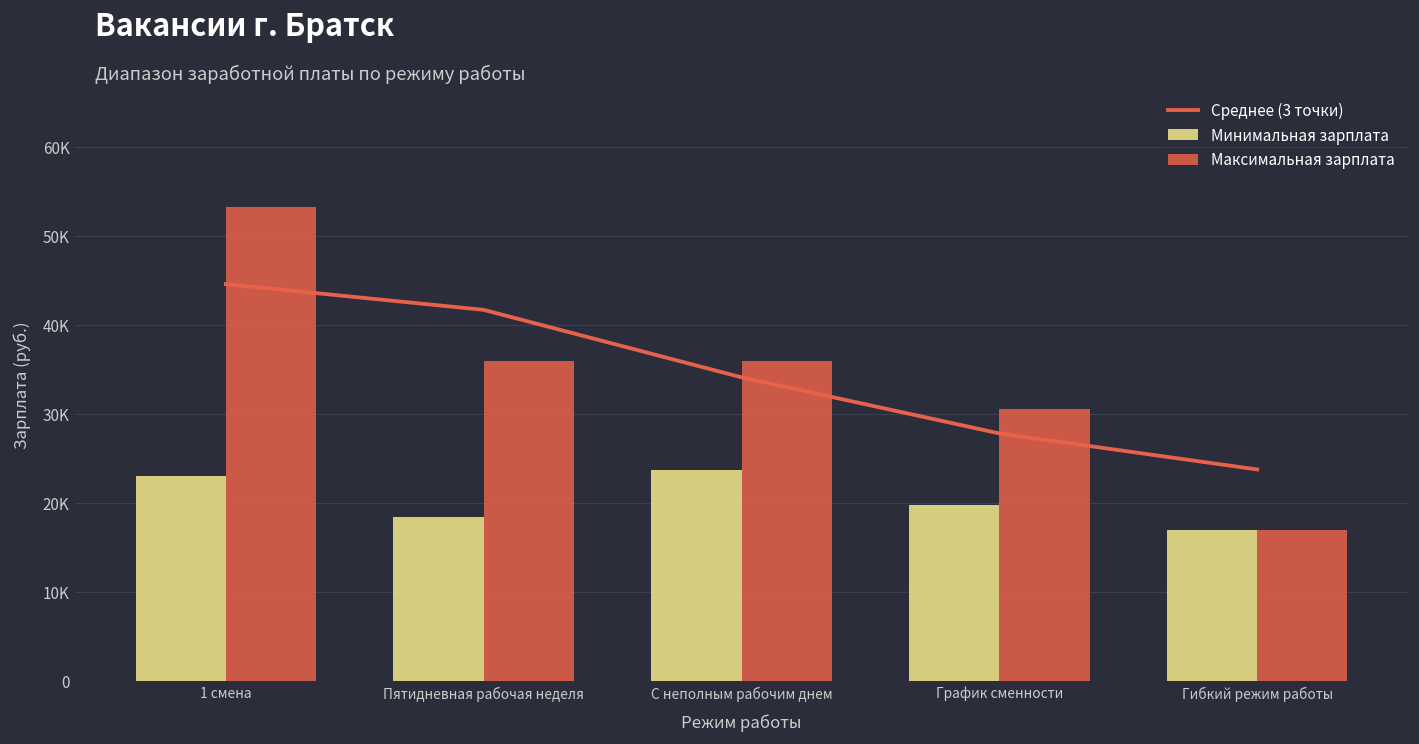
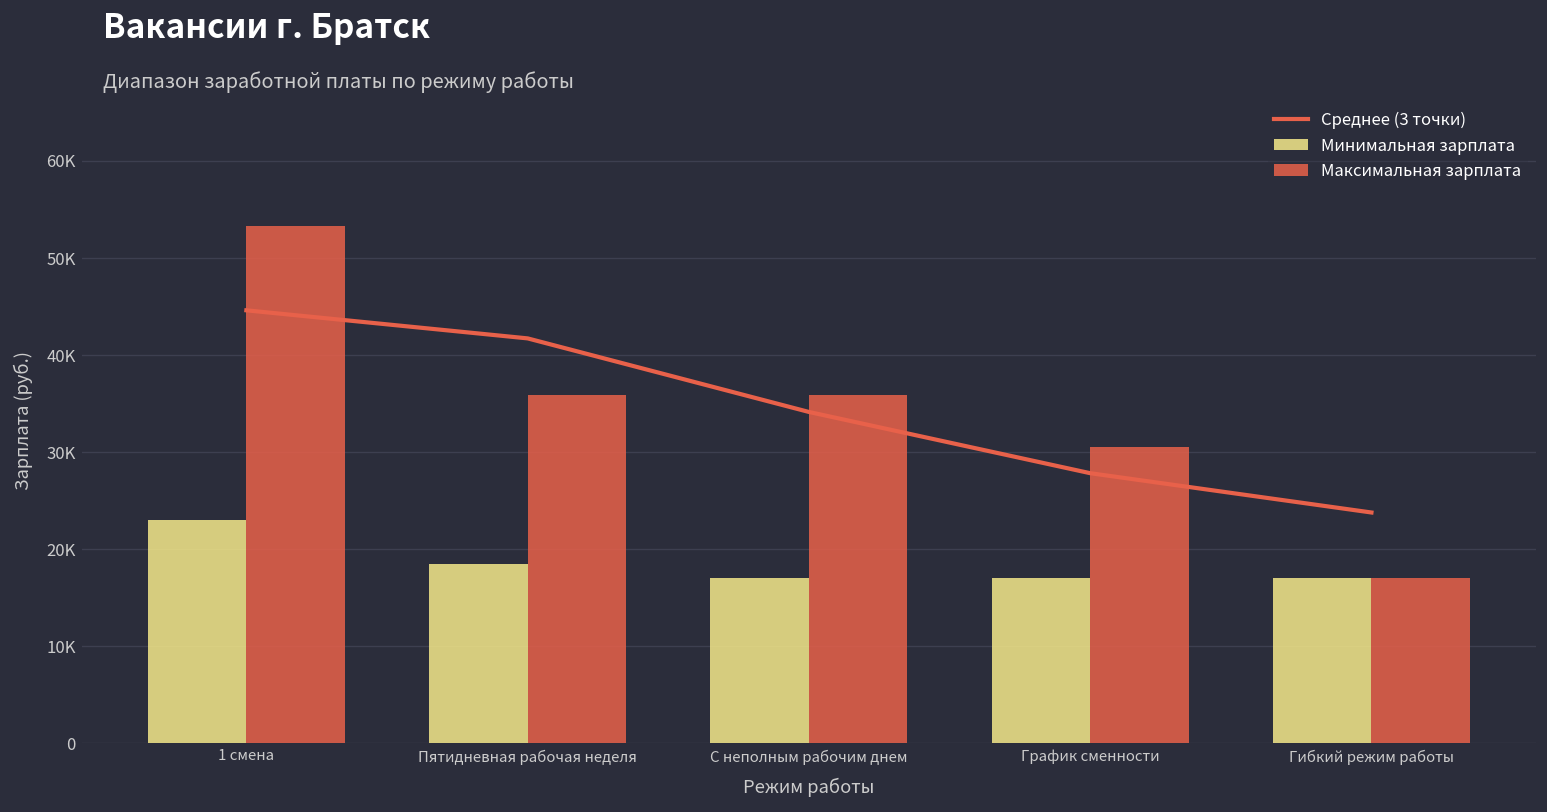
Минимальная зарплата, С неполным рабочим днем: 24000 -> 17000
Минимальная зарплата, График сменности: 20000 -> 17000
